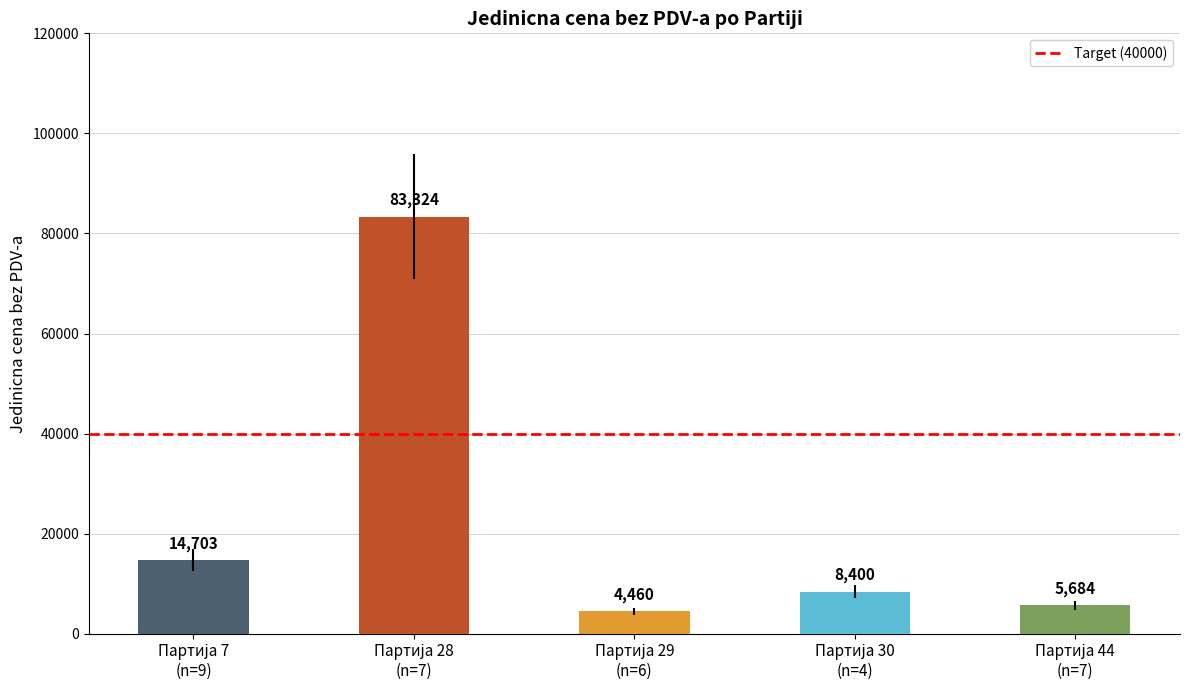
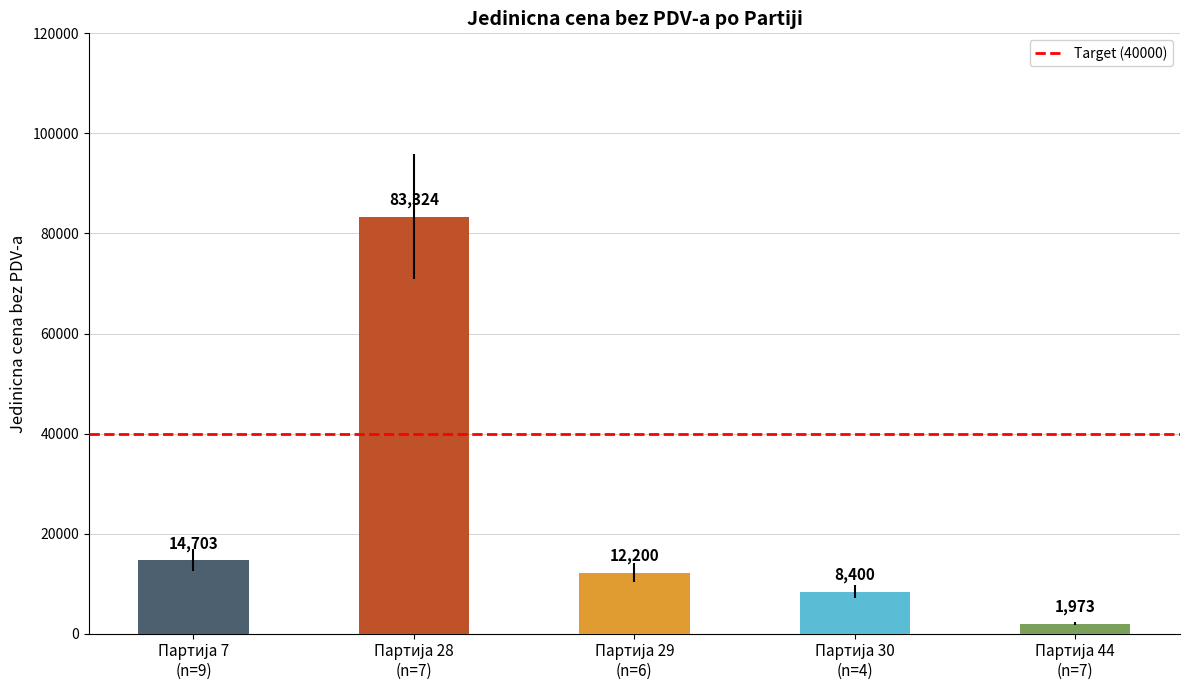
Партија 29 (n=6): 4,460 -> 12,200
Партија 44 (n=7): 5,684 -> 1,973
